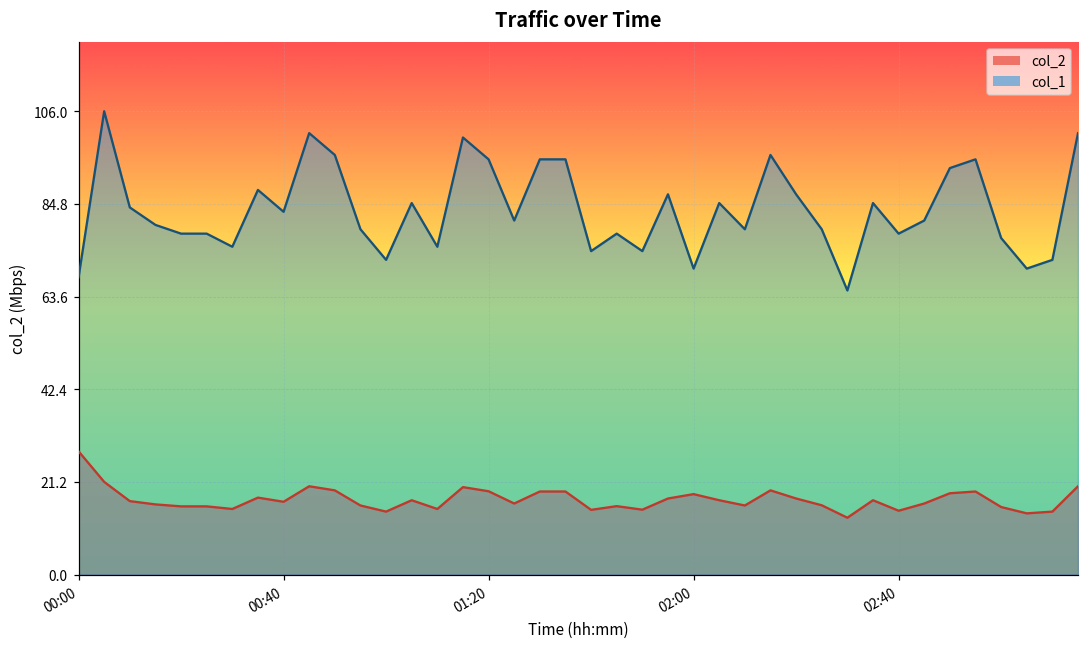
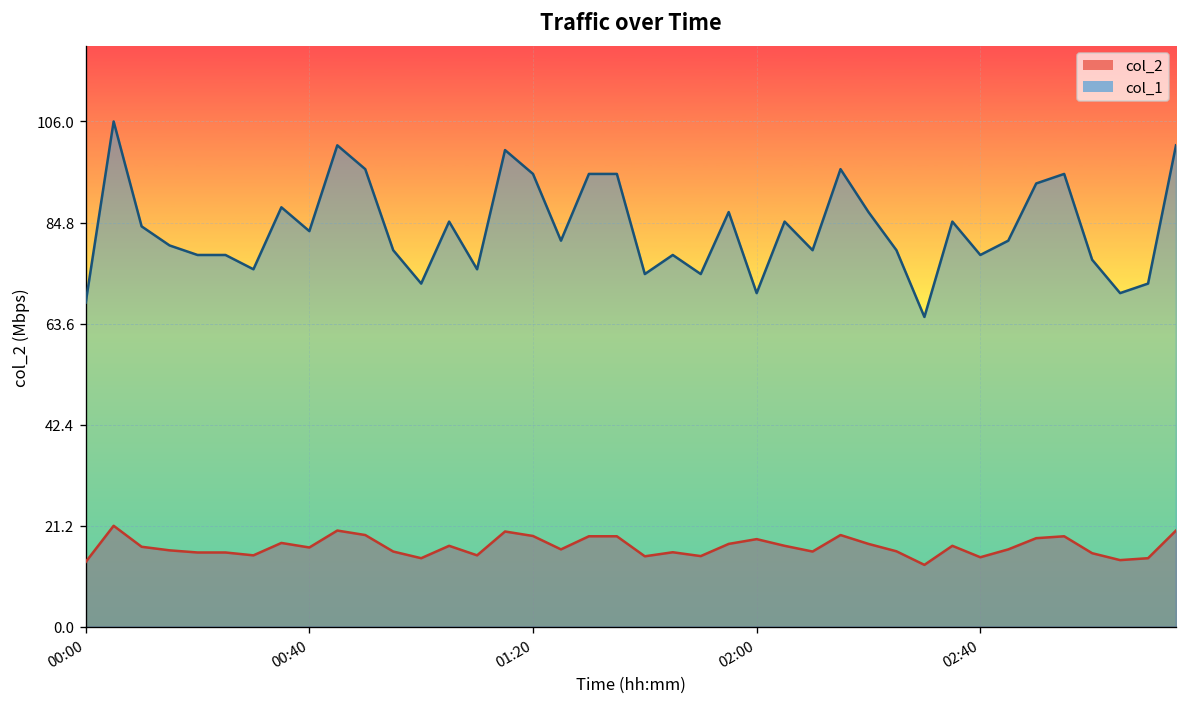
col_2, 00:00: 28 -> 14
